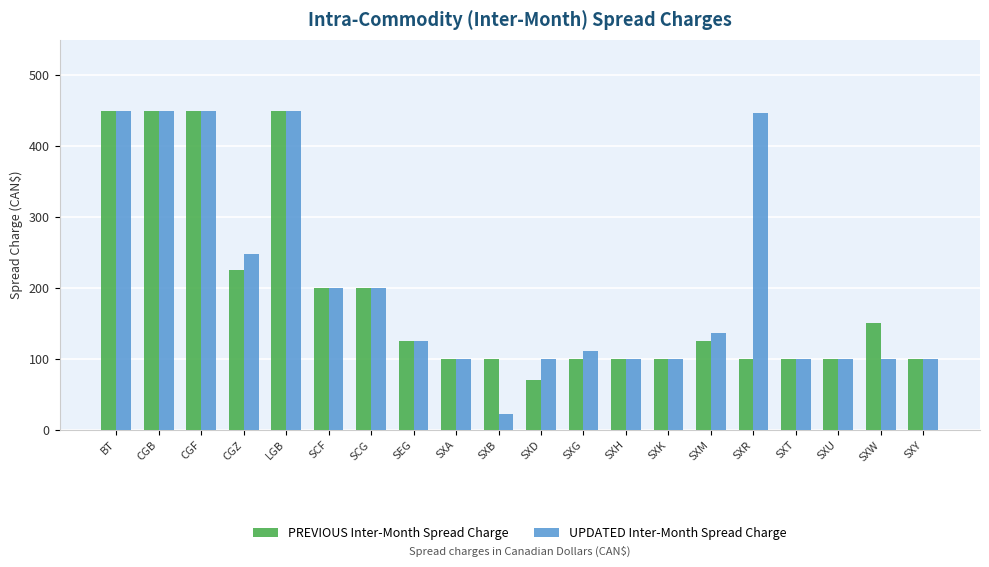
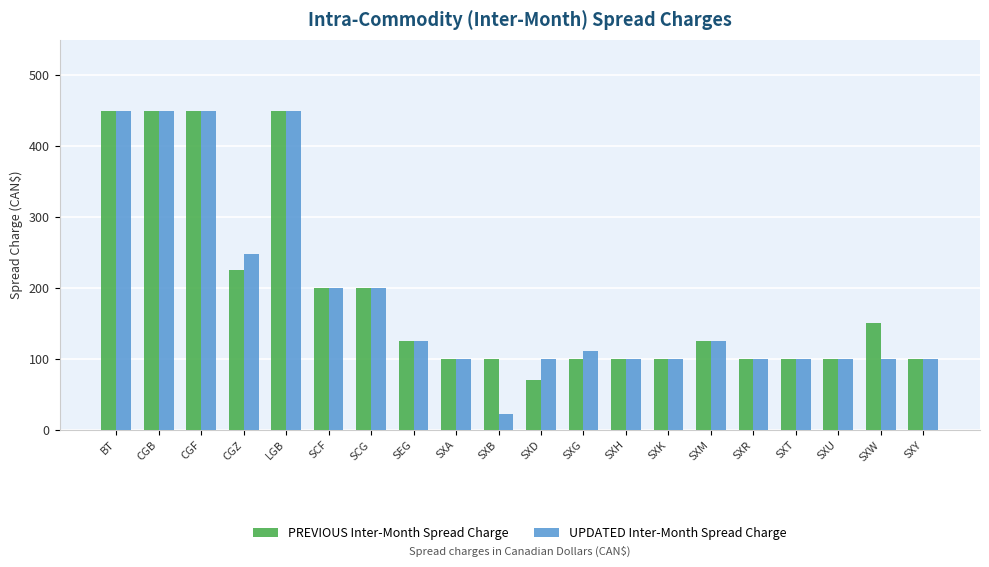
UPDATED Inter-Month Spread Charge, SXM: 140 -> 130
UPDATED Inter-Month Spread Charge, SXR: 450 -> 100
